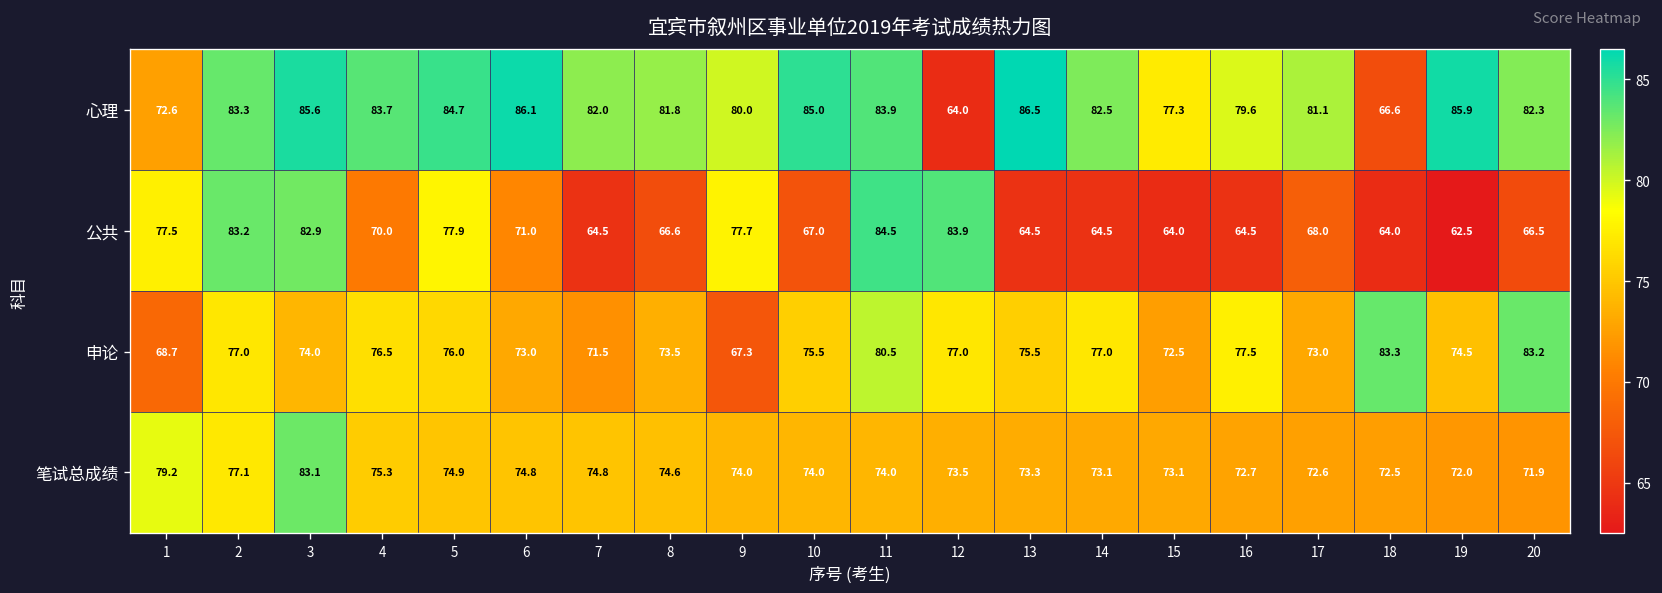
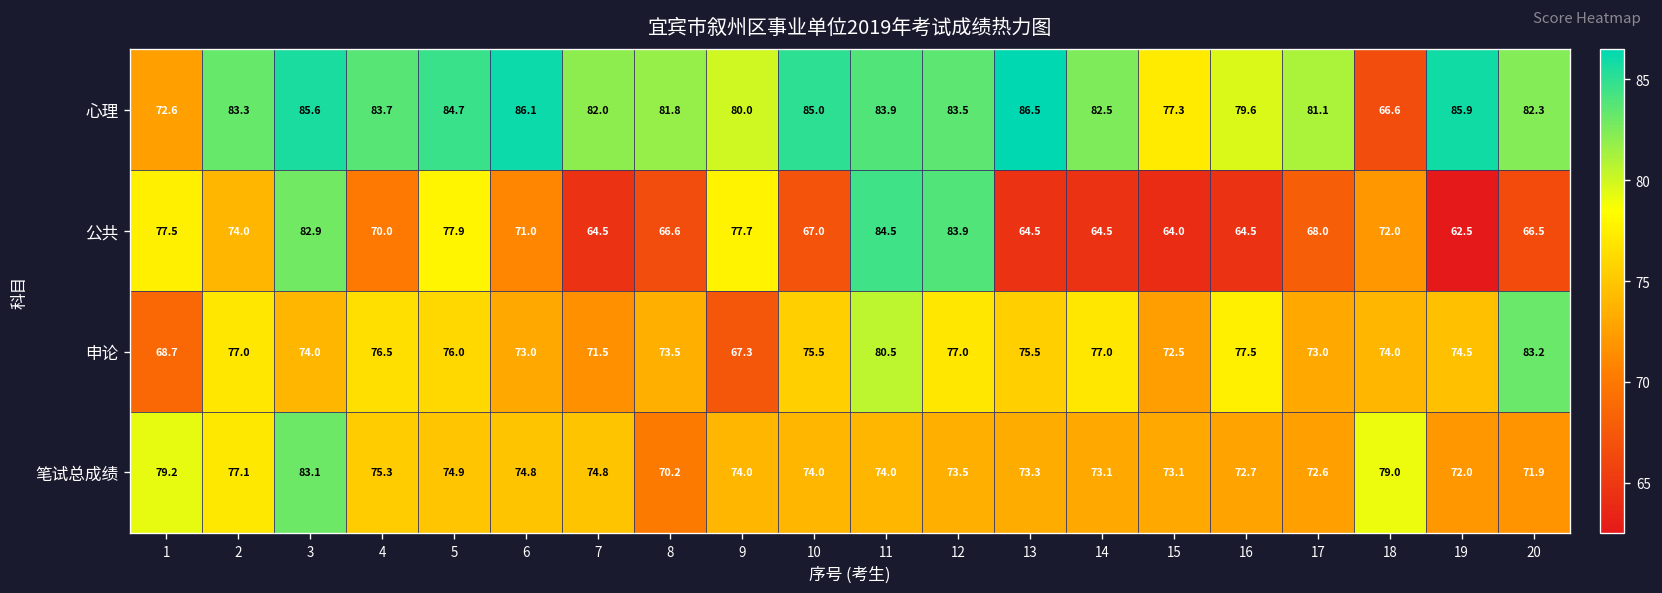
心理, 12: 64.0 -> 83.5
公共, 2: 83.2 -> 74.0
公共, 18: 64.0 -> 72.0
申论, 18: 83.3 -> 74.0
笔试总成绩, 8: 74.6 -> 70.2
笔试总成绩, 18: 72.5 -> 79.0
